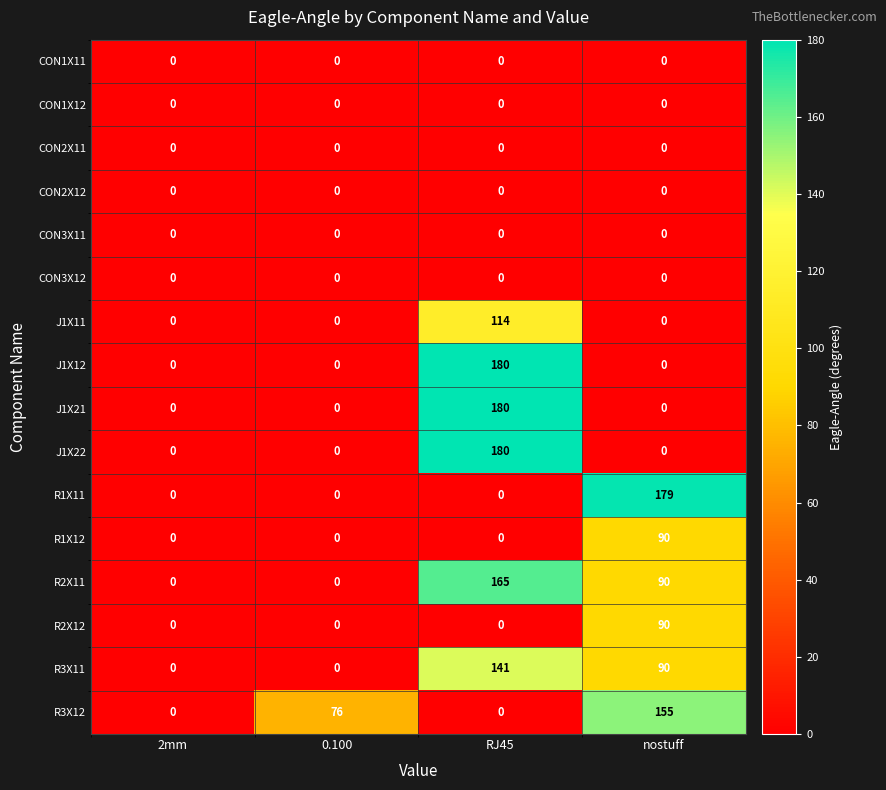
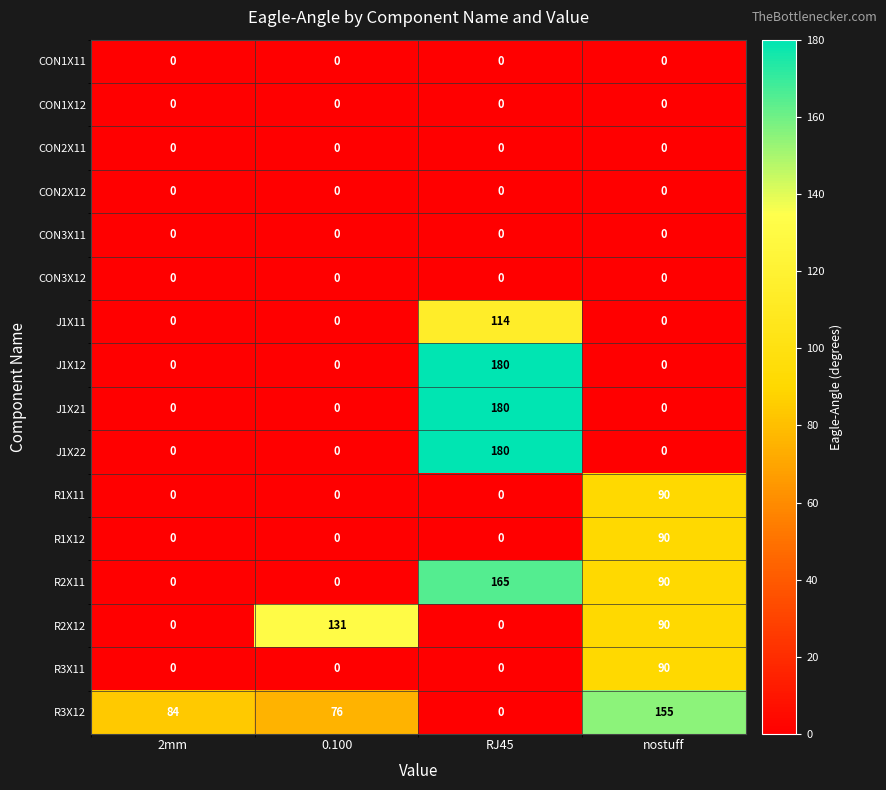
R1X11, nostuff: 179 -> 90
R2X12, 0.100: 0 -> 131
R3X11, RJ45: 141 -> 0
R3X12, 2mm: 0 -> 84
